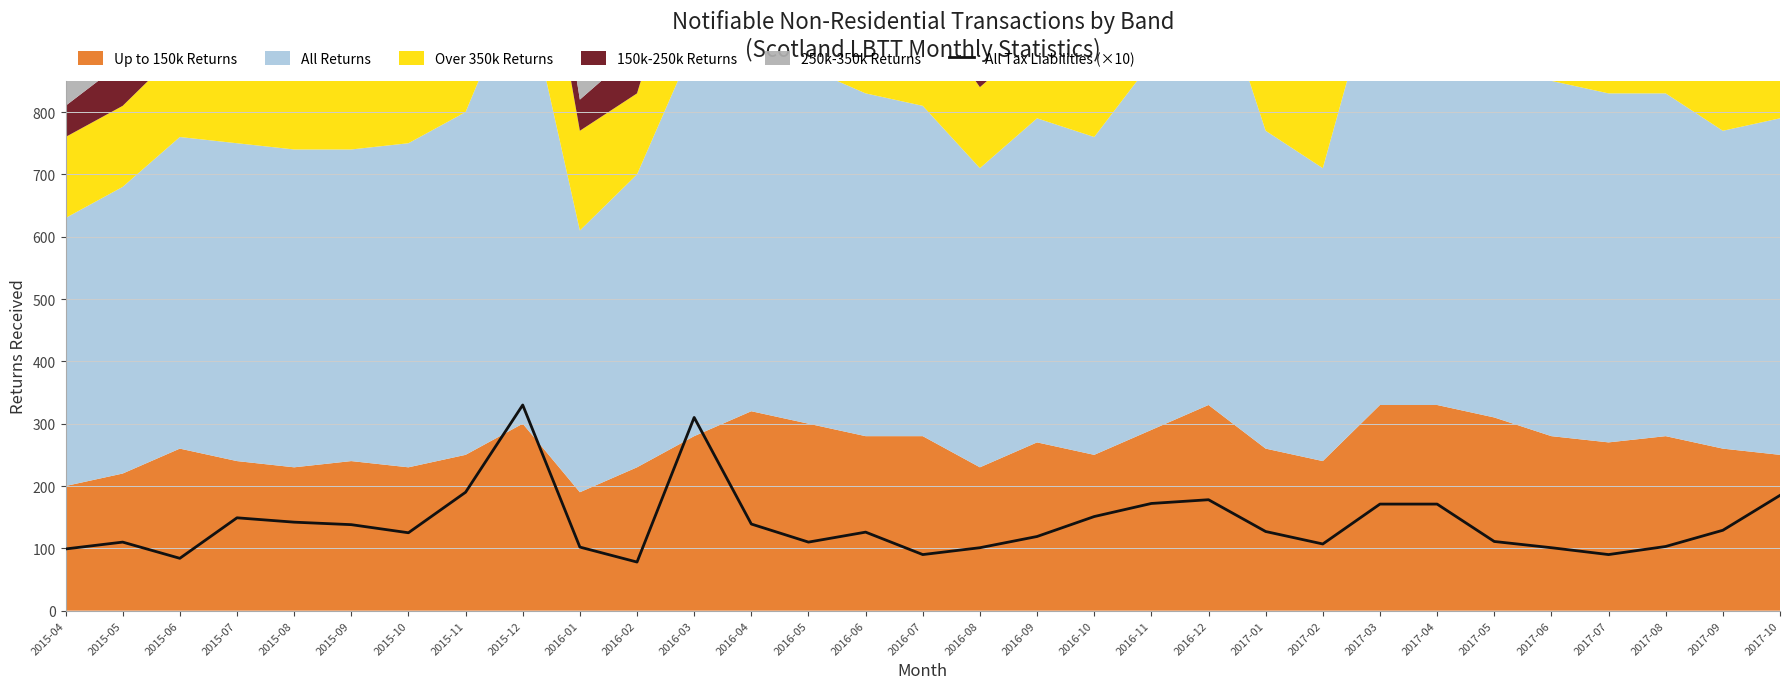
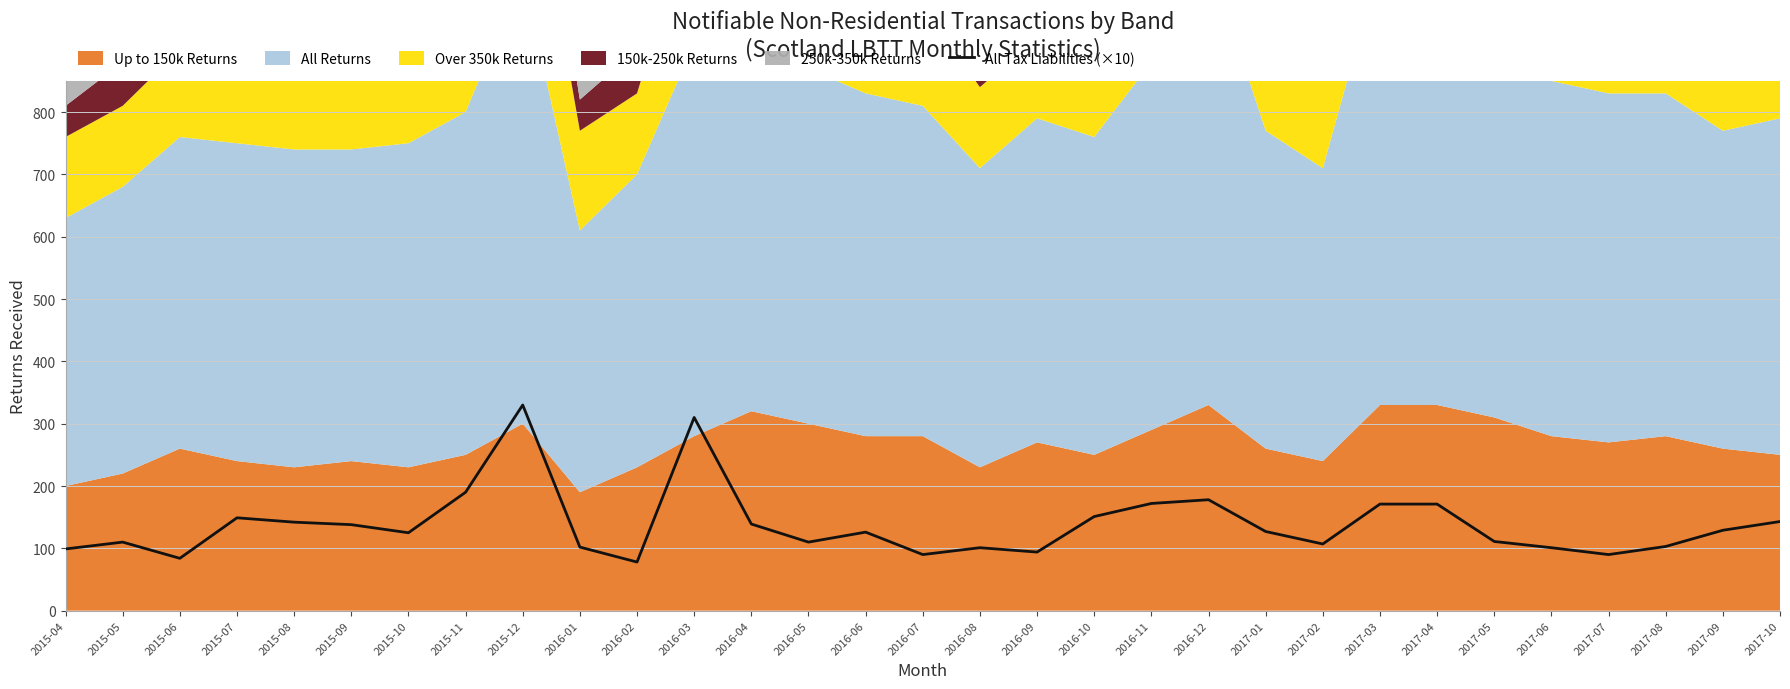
All Tax Liabilities (×10), 2016-09: 120 -> 90
All Tax Liabilities (×10), 2017-10: 190 -> 140
